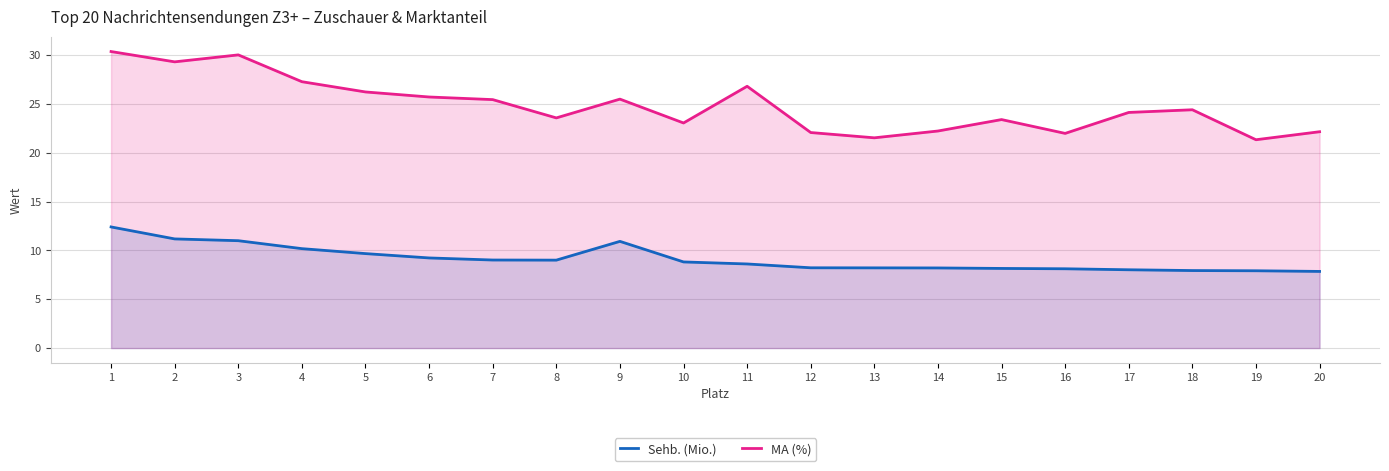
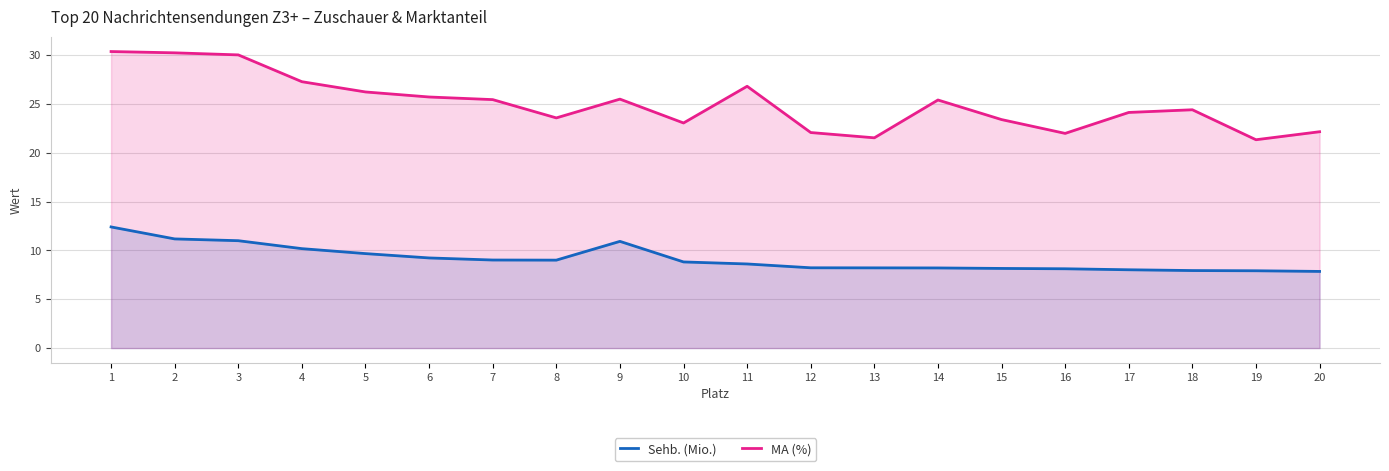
MA (%), 2: 29 -> 30
MA (%), 14: 22 -> 25
